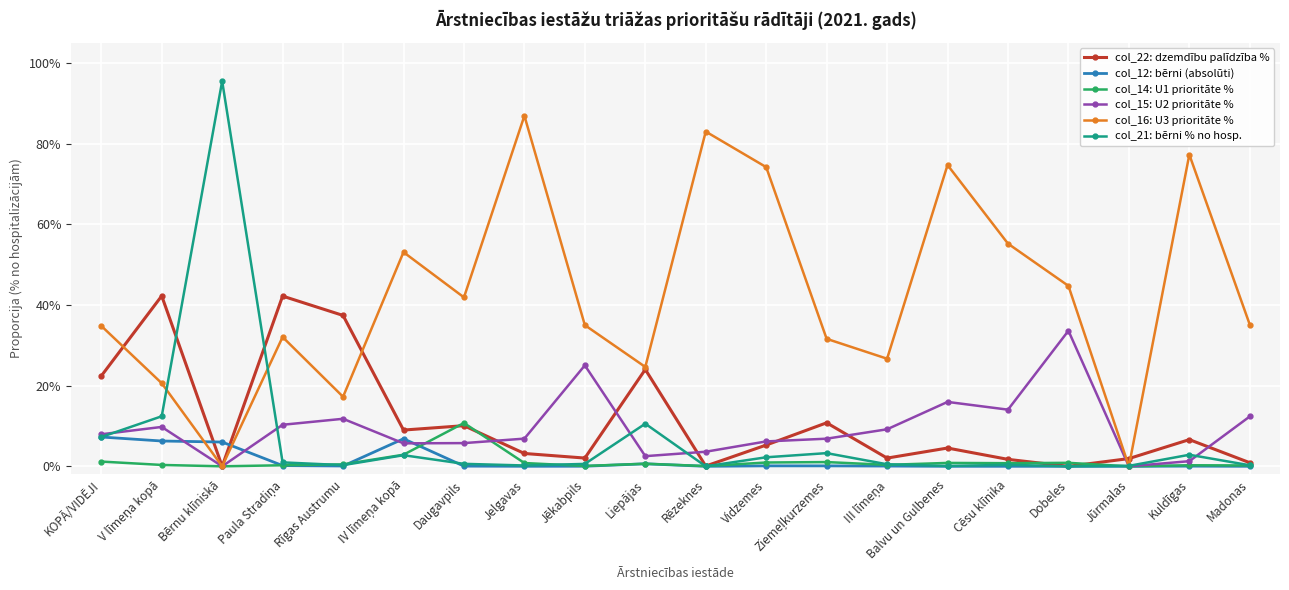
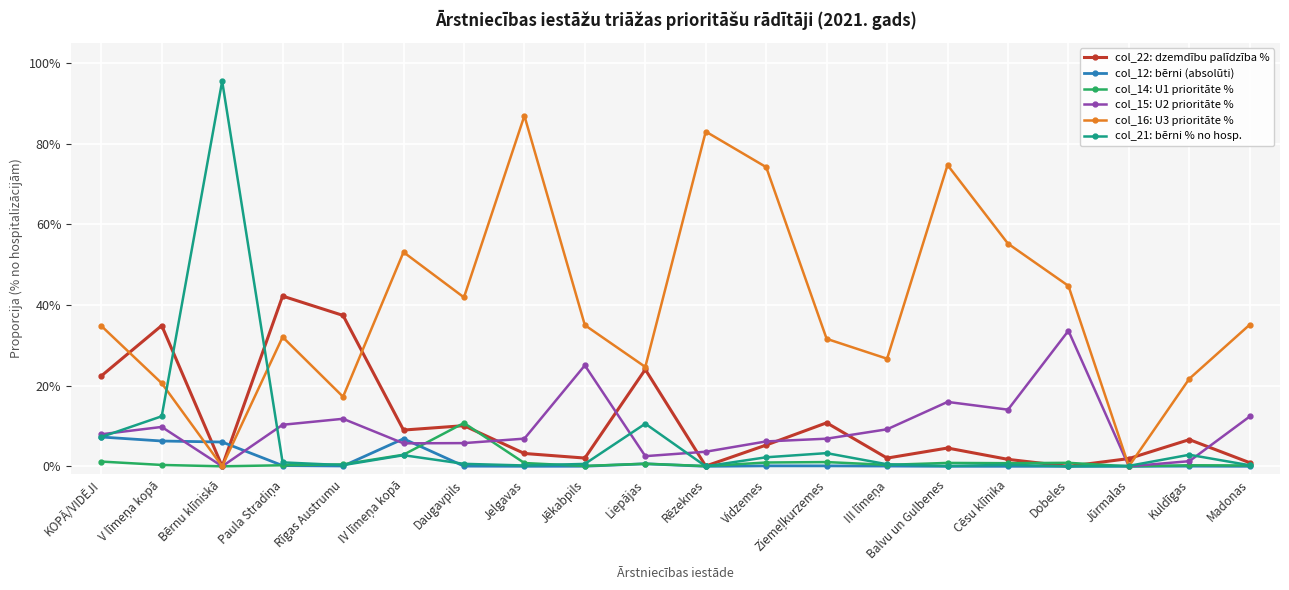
col_22: dzemdību palīdzība %, V līmeņa kopā: 42% -> 35%
col_16: U3 prioritāte %, Kuldīgas: 77% -> 22%
